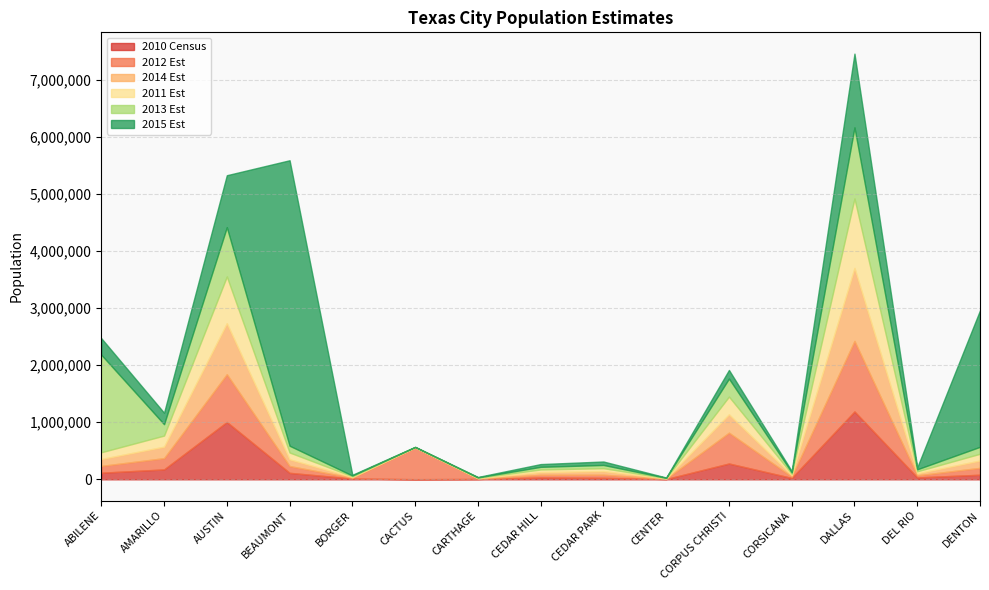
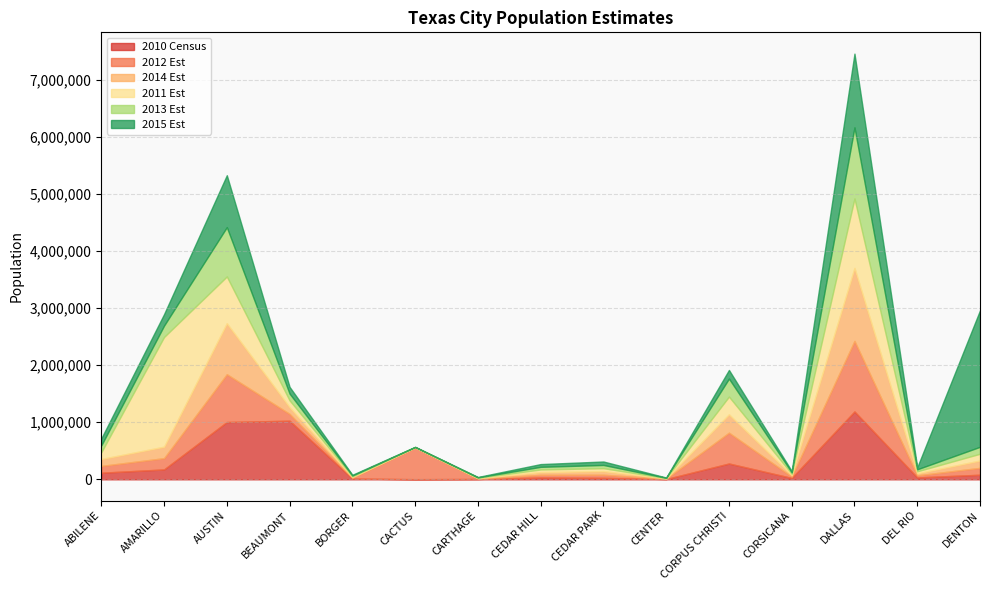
2013 Est, ABILENE: 1,700,000 -> 100,000
2015 Est, ABILENE: 300,000 -> 100,000
2011 Est, AMARILLO: 200,000 -> 1,900,000
2010 Census, BEAUMONT: 100,000 -> 1,000,000
2015 Est, BEAUMONT: 5,000,000 -> 100,000
